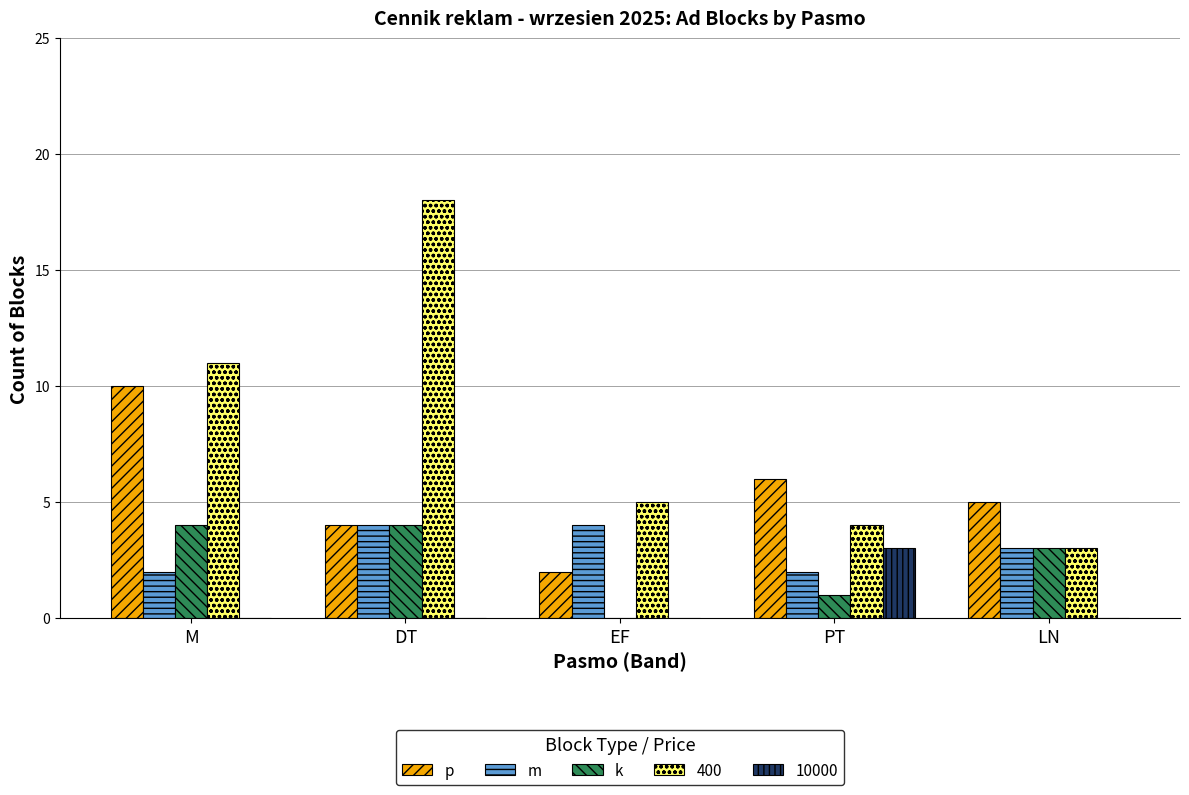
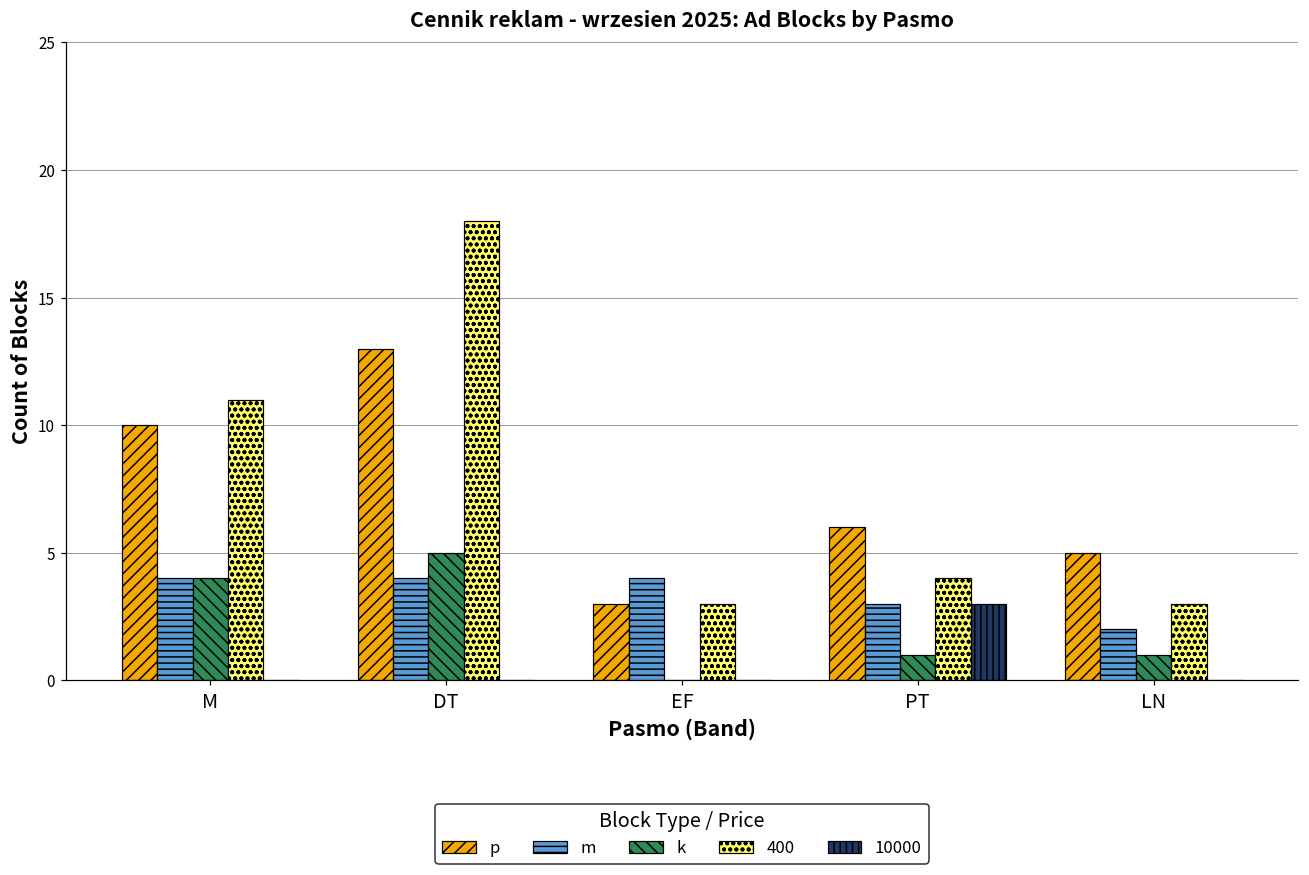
m, M: 2 -> 4
p, DT: 4 -> 13
k, DT: 4 -> 5
p, EF: 2 -> 3
400, EF: 5 -> 3
m, PT: 2 -> 3
m, LN: 3 -> 2
k, LN: 3 -> 1
